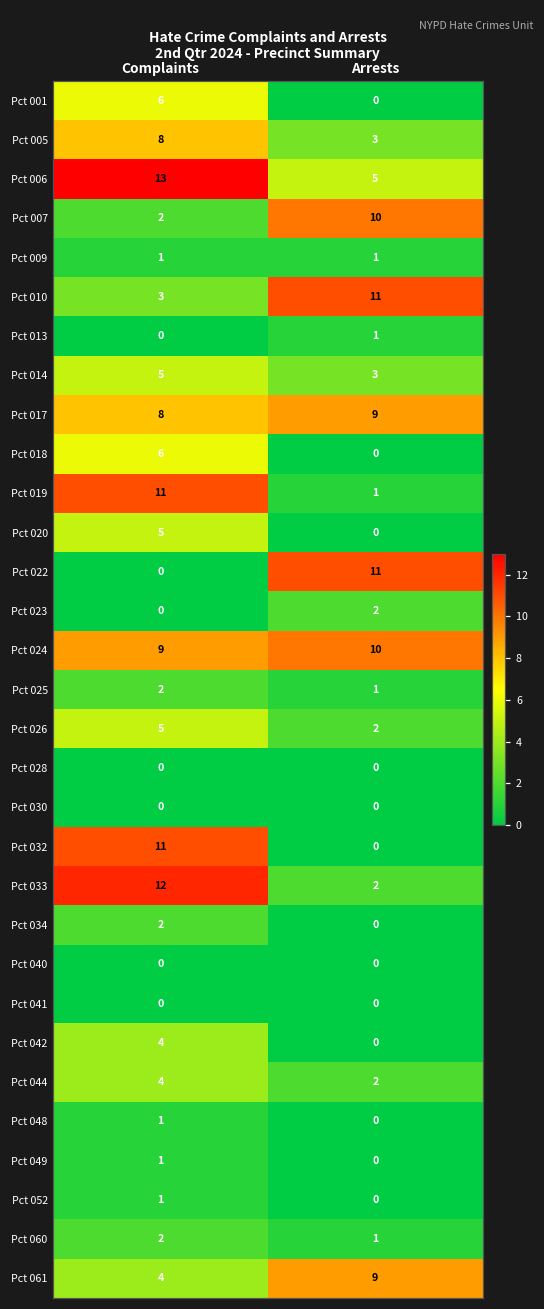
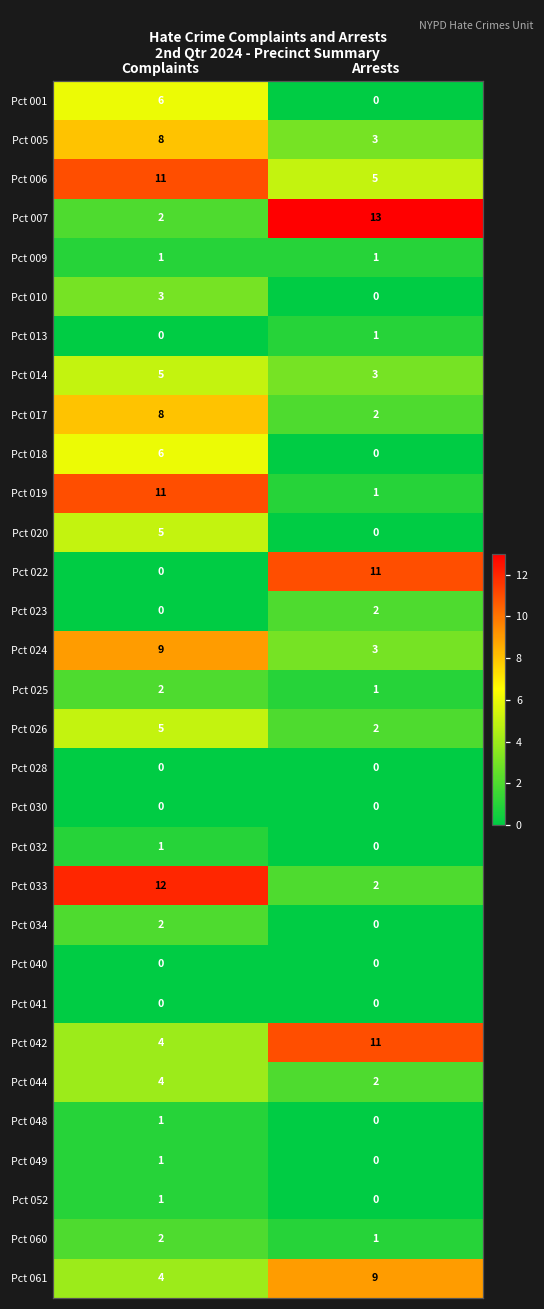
Pct 006, Complaints: 13 -> 11
Pct 007, Arrests: 10 -> 13
Pct 010, Arrests: 11 -> 0
Pct 017, Arrests: 9 -> 2
Pct 024, Arrests: 10 -> 3
Pct 032, Complaints: 11 -> 1
Pct 042, Arrests: 0 -> 11
